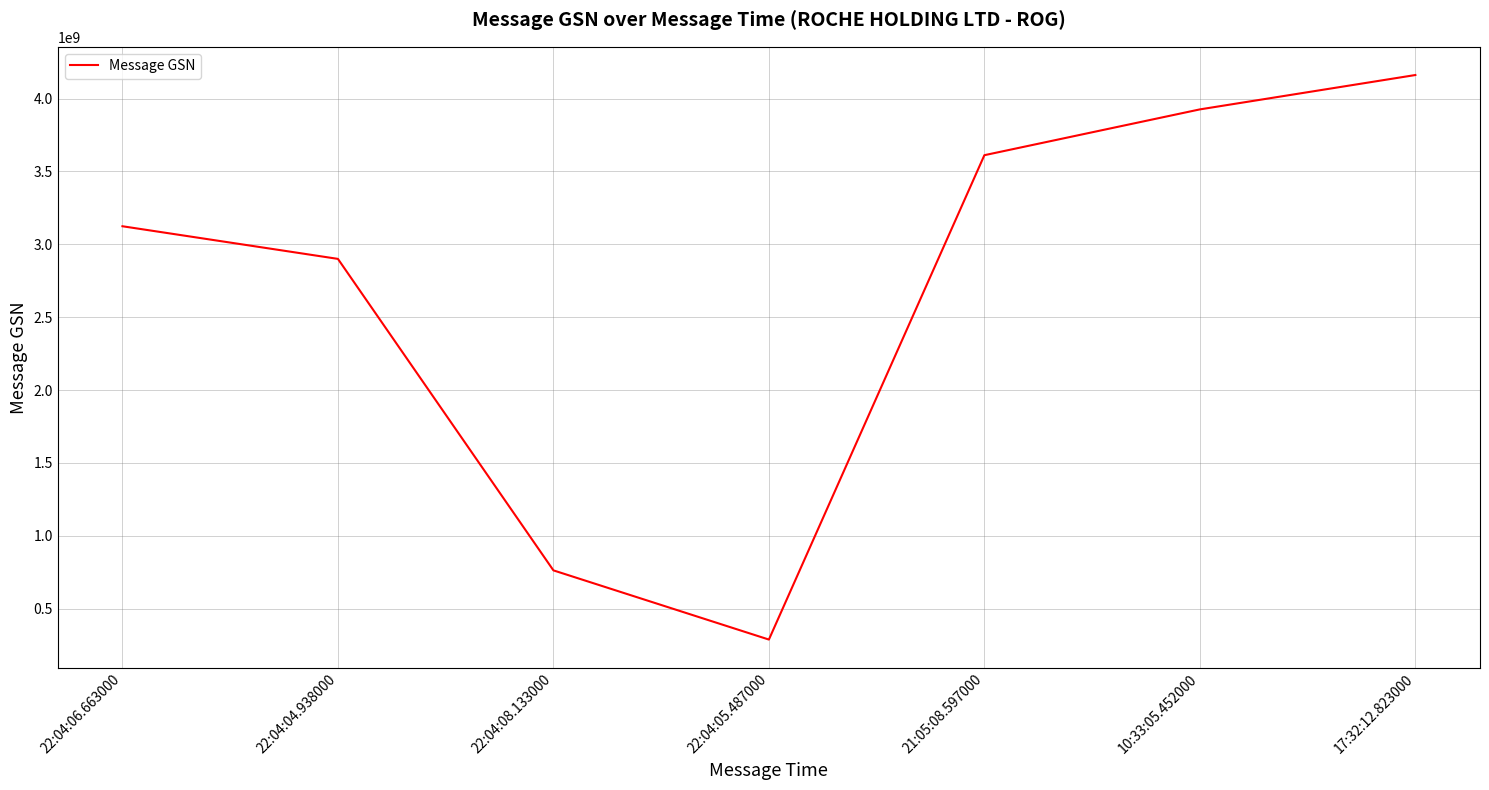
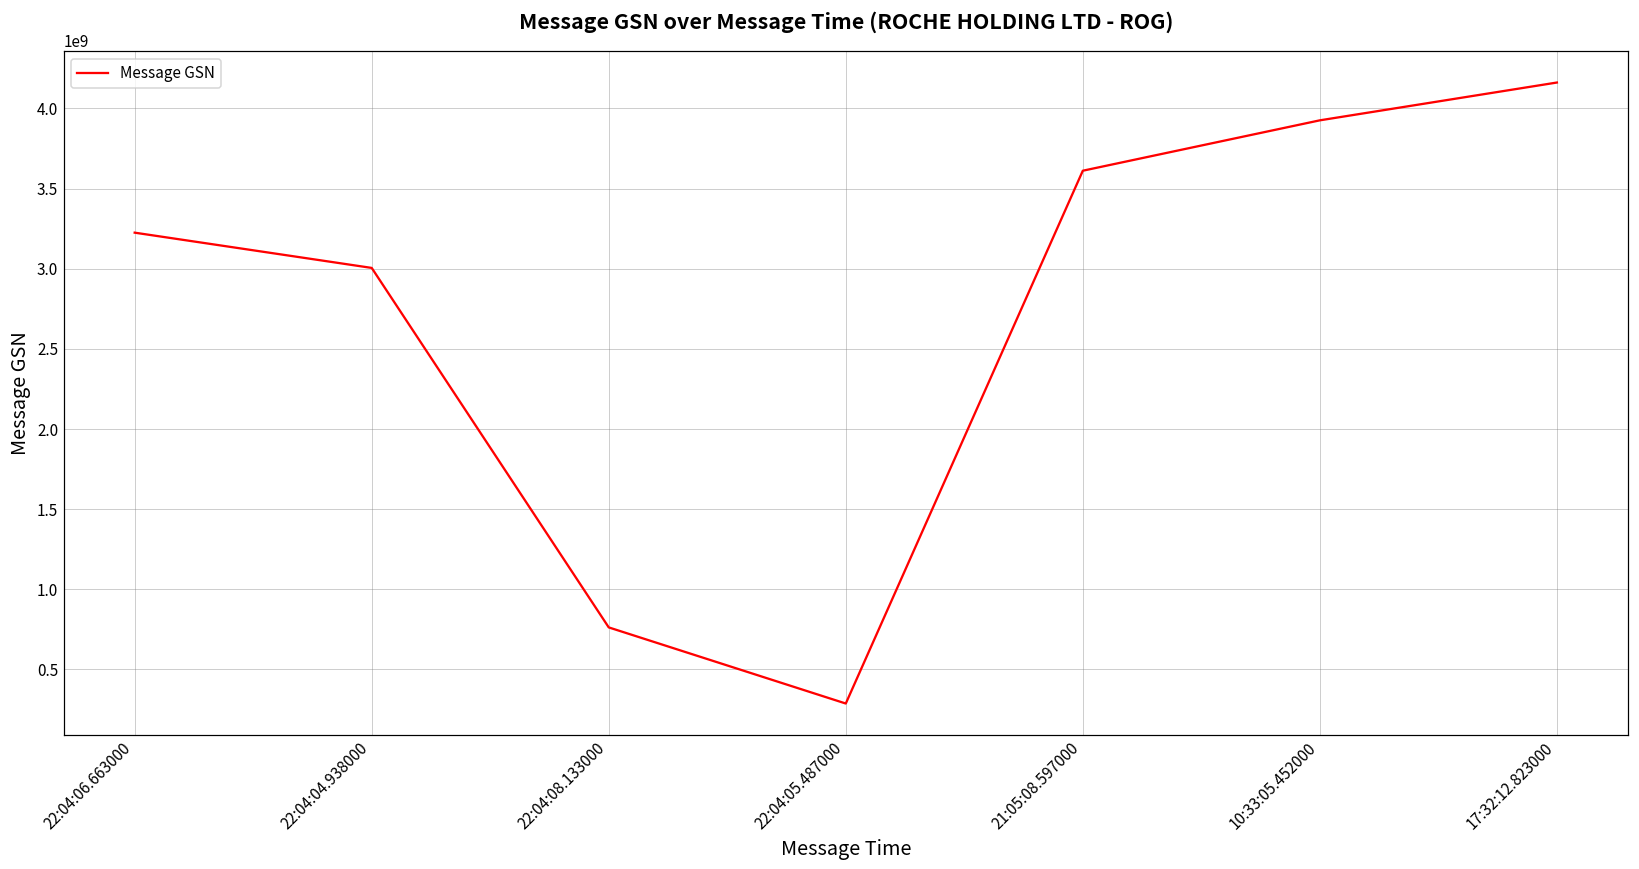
22:04:06.663000: 3120000000 -> 3230000000
22:04:04.938000: 2900000000 -> 3010000000
